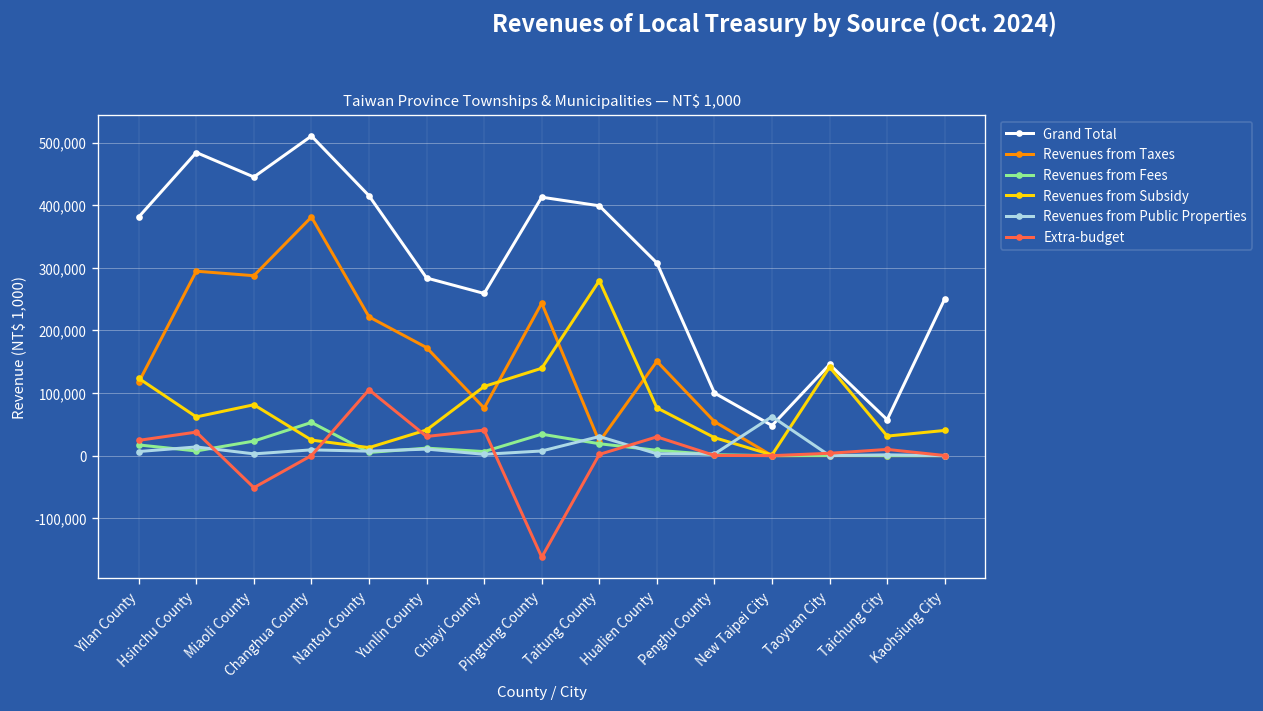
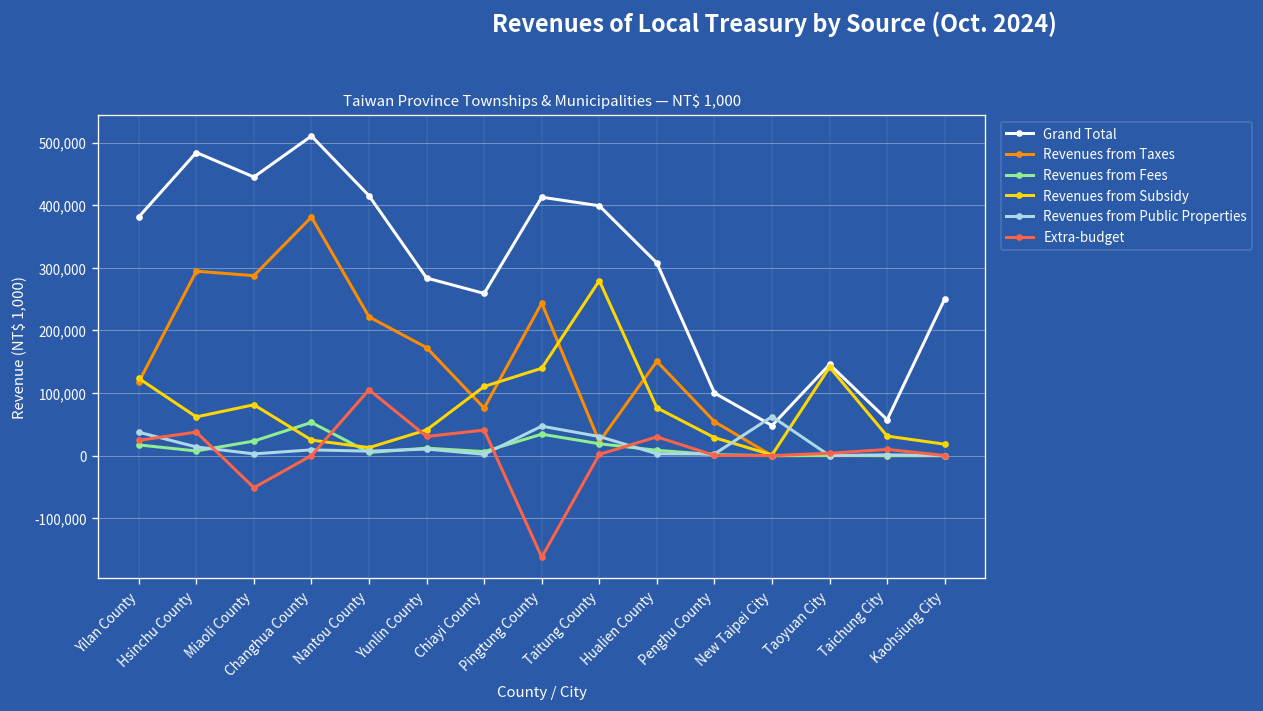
Revenues from Public Properties, Yilan County: 10,000 -> 40,000
Revenues from Public Properties, Pingtung County: 10,000 -> 50,000
Revenues from Subsidy, Kaohsiung City: 40,000 -> 20,000
